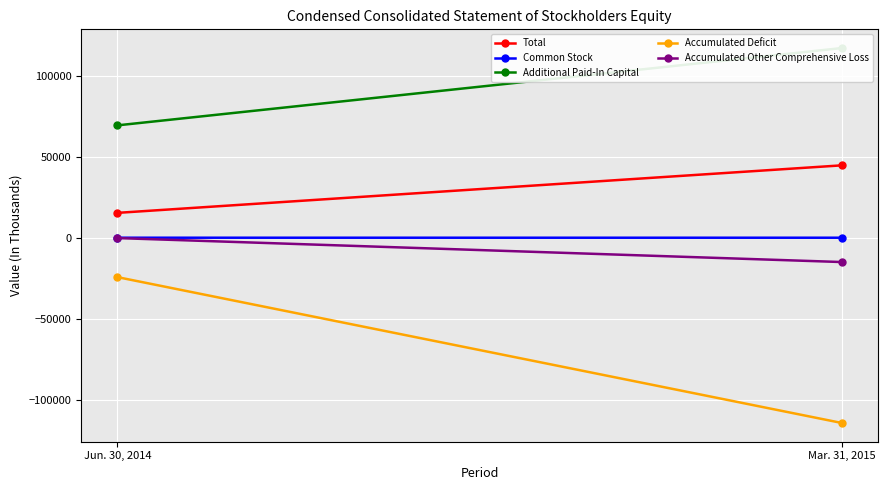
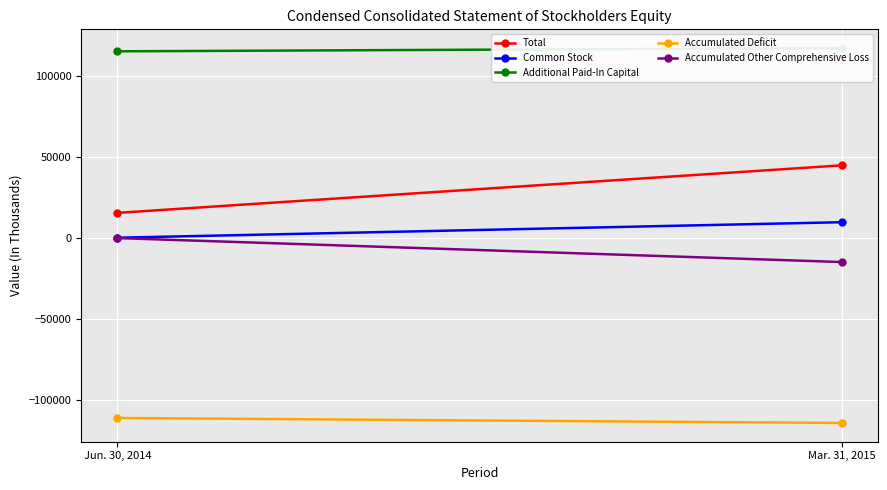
Additional Paid-In Capital, Jun. 30, 2014: 70000 -> 115000
Accumulated Deficit, Jun. 30, 2014: -24000 -> -111000
Common Stock, Mar. 31, 2015: 0 -> 10000
